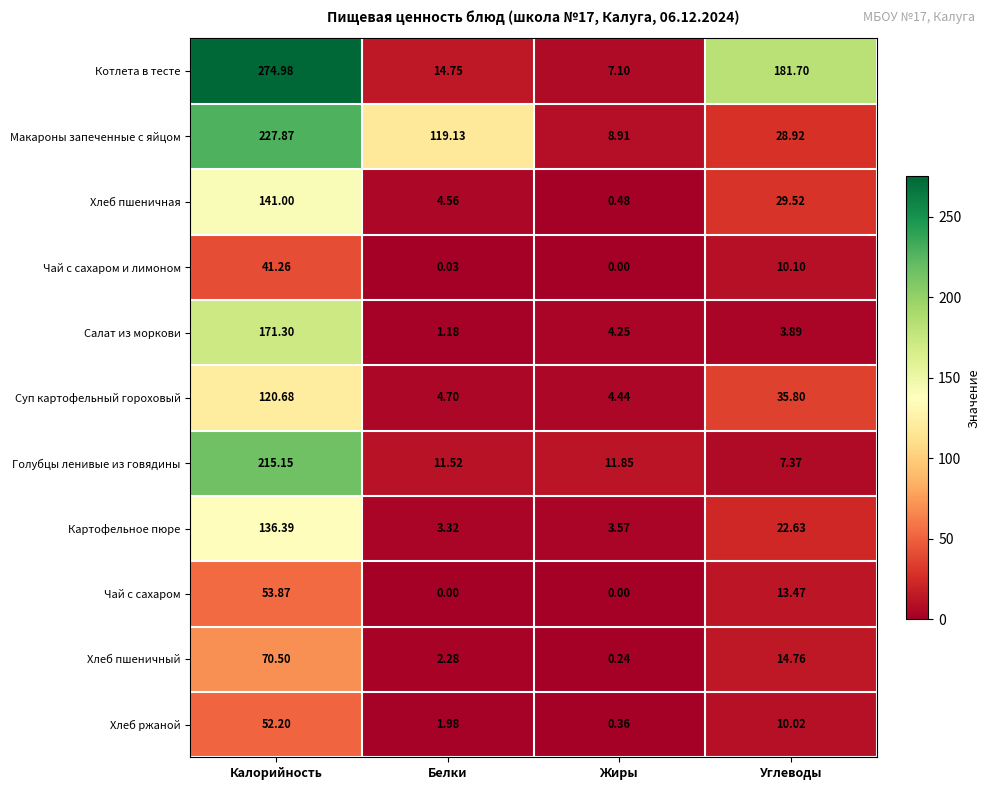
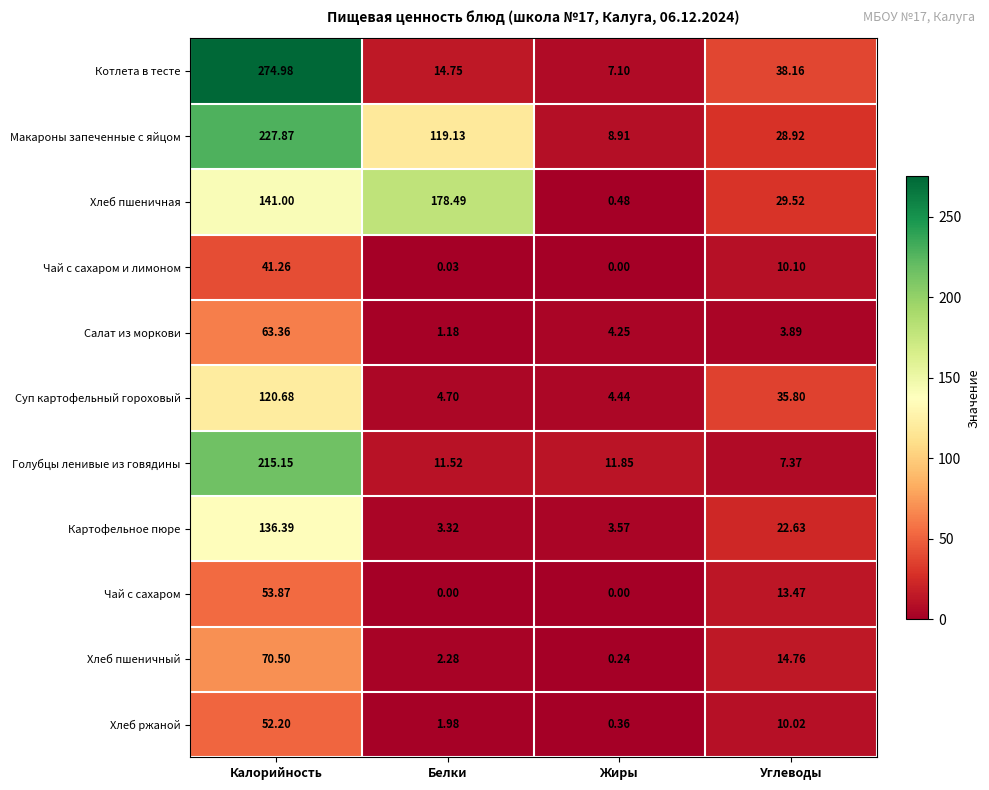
Котлета в тесте, Углеводы: 181.70 -> 38.16
Хлеб пшеничная, Белки: 4.56 -> 178.49
Салат из моркови, Калорийность: 171.30 -> 63.36
